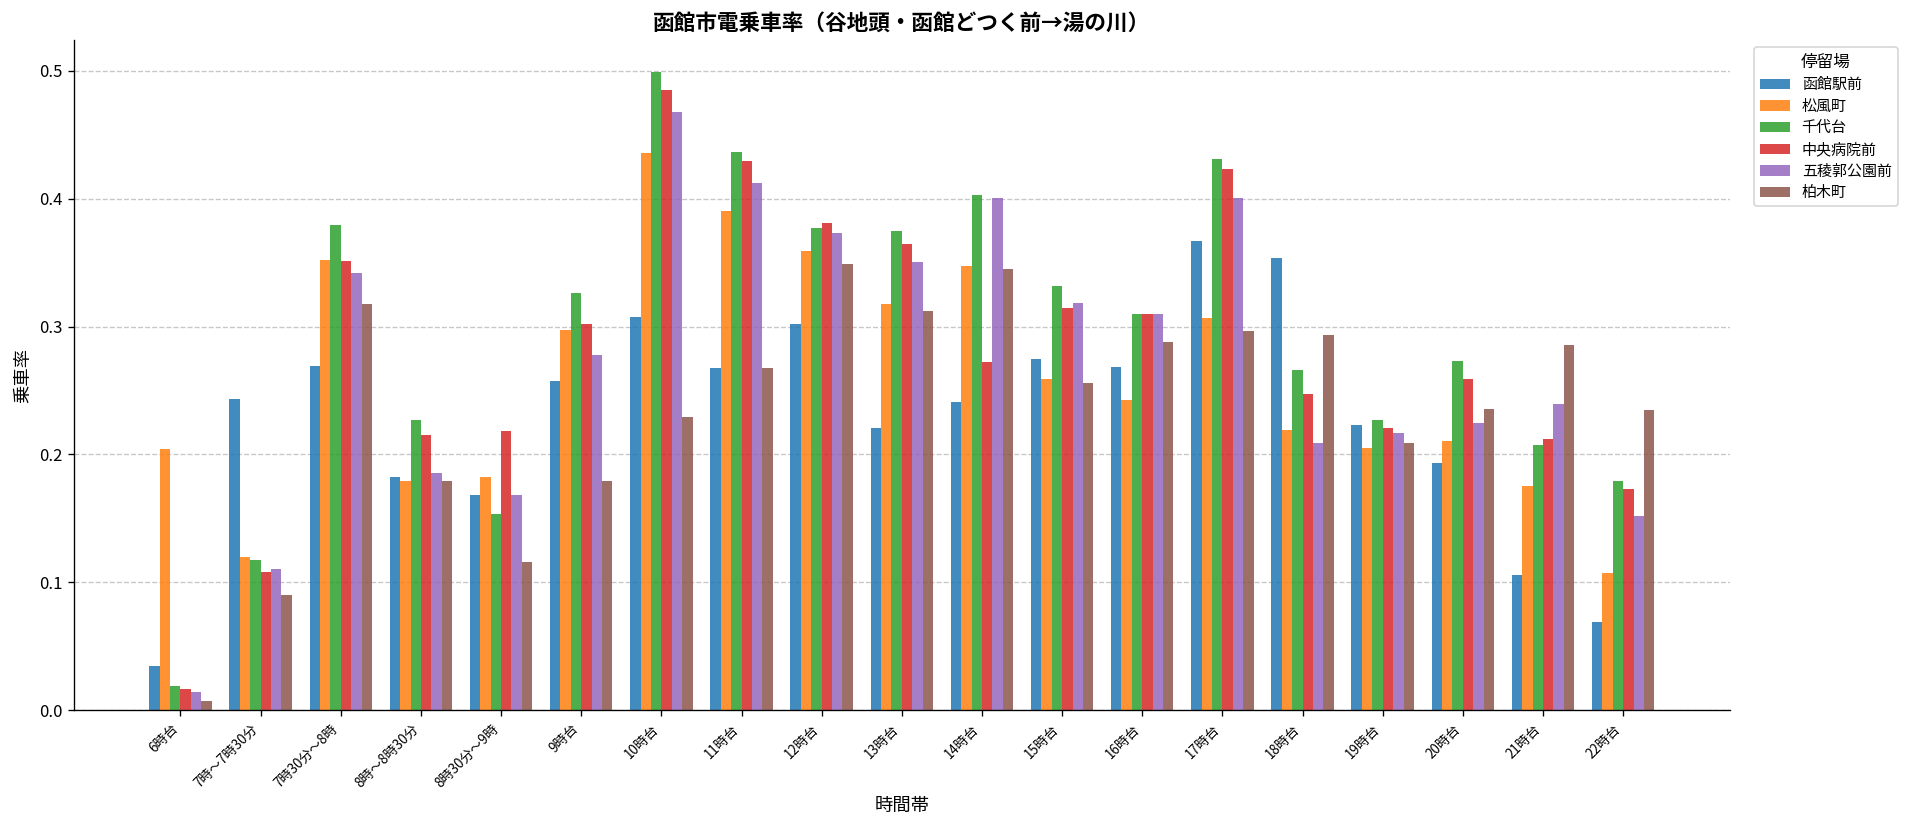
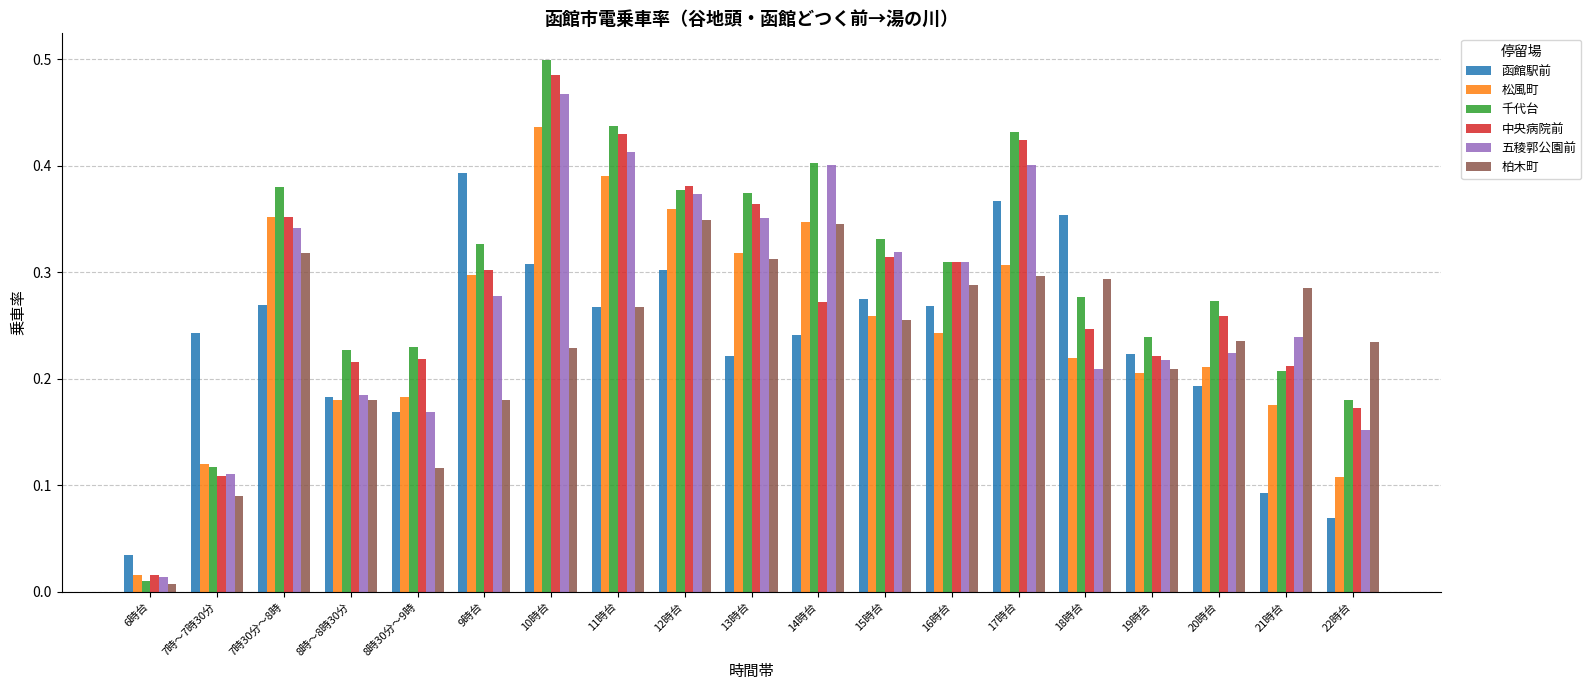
松風町, 6時台: 0.204 -> 0.016
千代台, 6時台: 0.018 -> 0.010
千代台, 8時30分～9時: 0.154 -> 0.229
函館駅前, 9時台: 0.257 -> 0.393
千代台, 18時台: 0.266 -> 0.277
千代台, 19時台: 0.227 -> 0.239
函館駅前, 21時台: 0.106 -> 0.093
